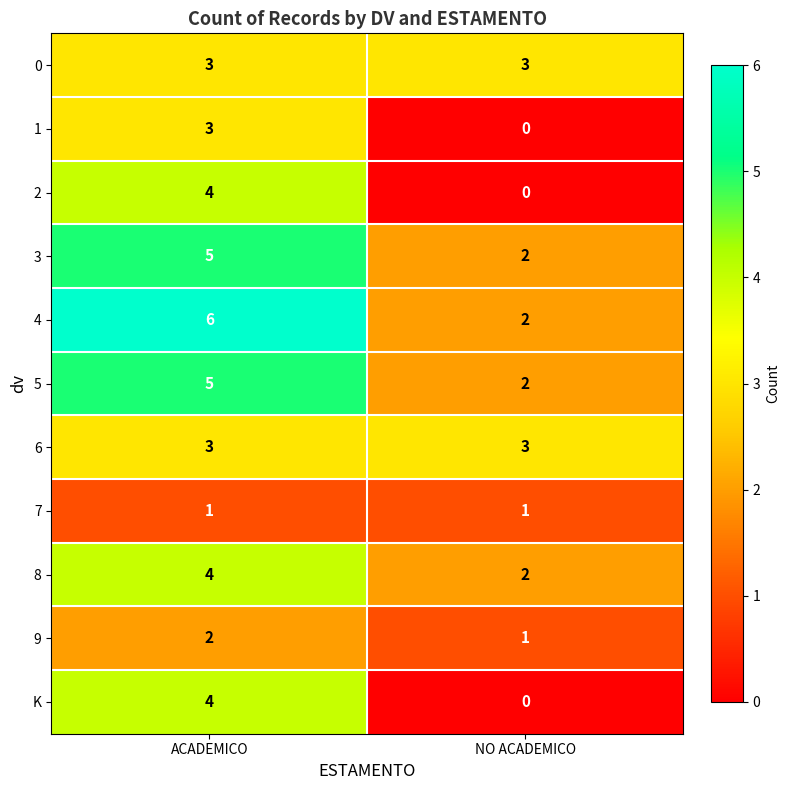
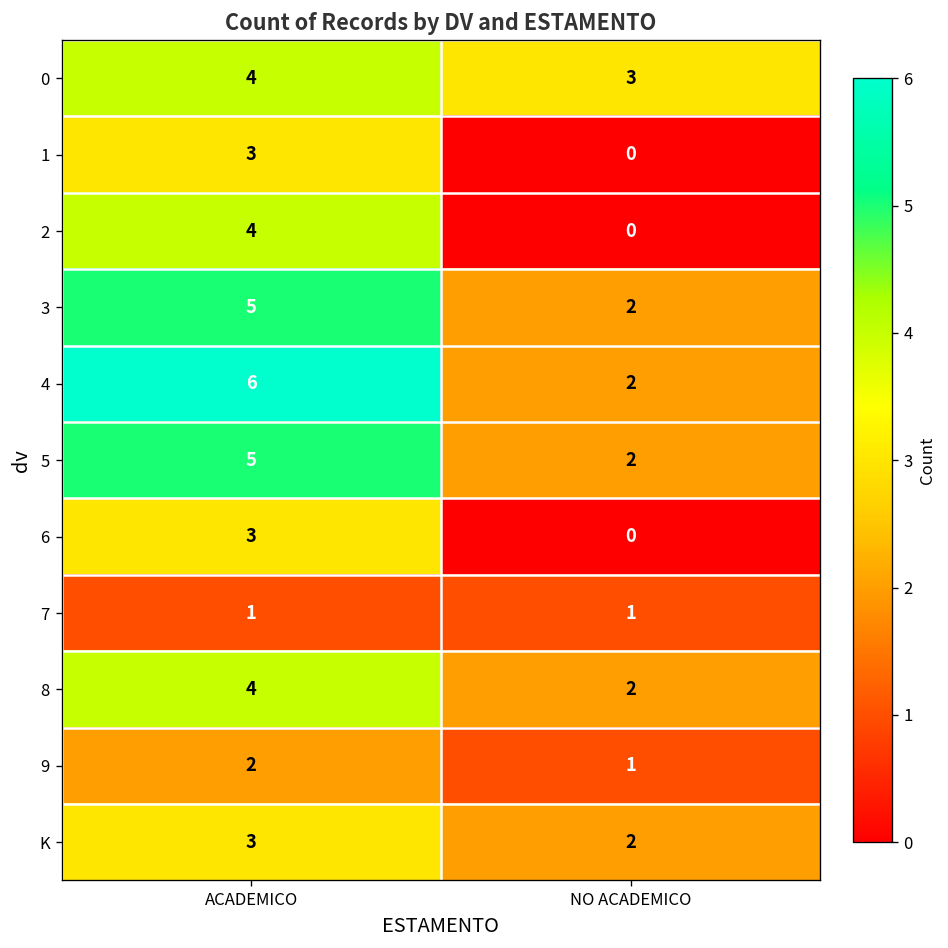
0, ACADEMICO: 3 -> 4
6, NO ACADEMICO: 3 -> 0
K, ACADEMICO: 4 -> 3
K, NO ACADEMICO: 0 -> 2
